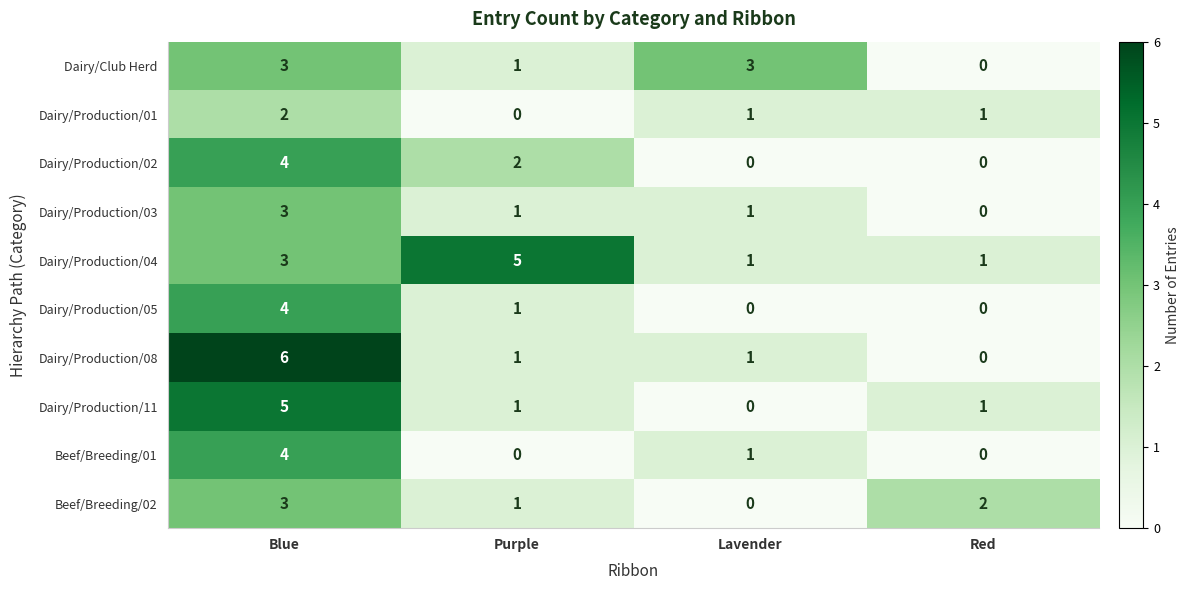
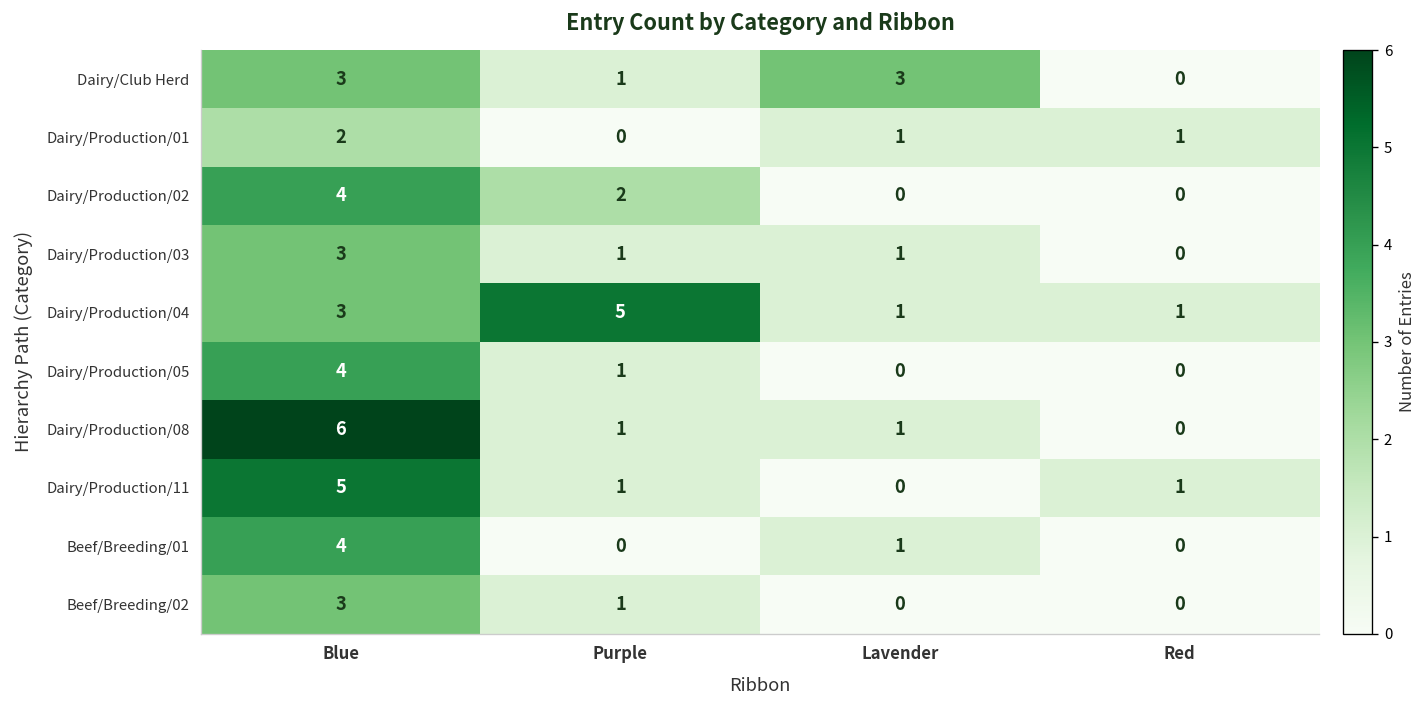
Beef/Breeding/02, Red: 2 -> 0
